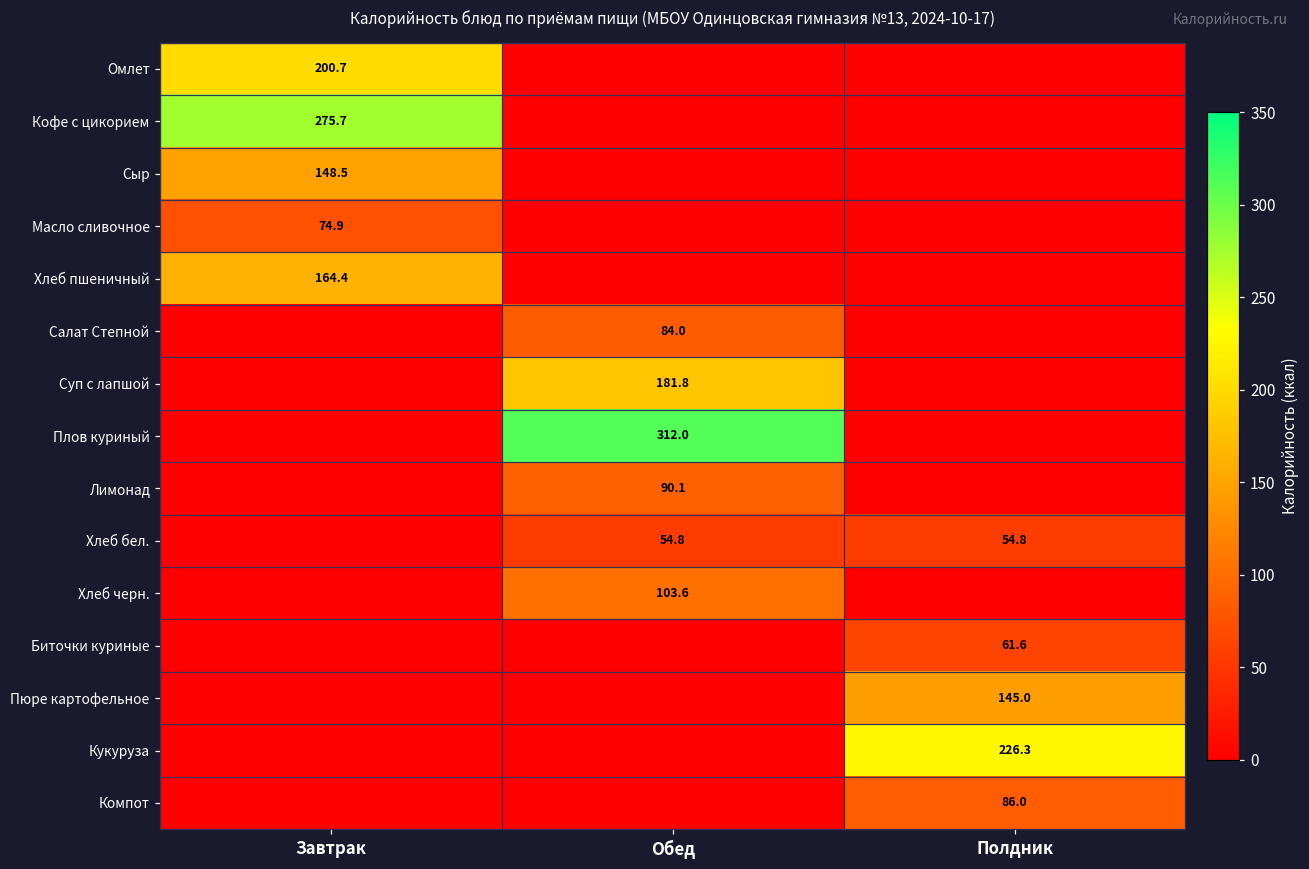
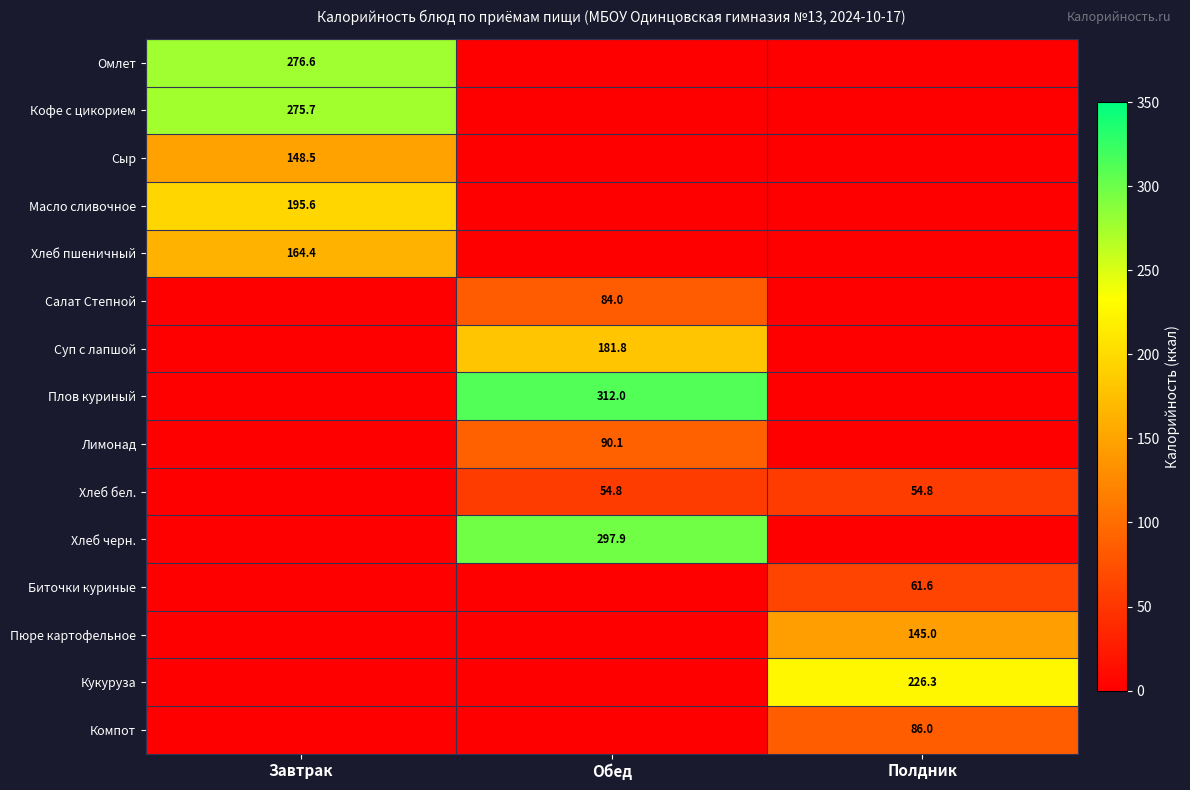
Омлет, Завтрак: 200.7 -> 276.6
Масло сливочное, Завтрак: 74.9 -> 195.6
Хлеб черн., Обед: 103.6 -> 297.9
